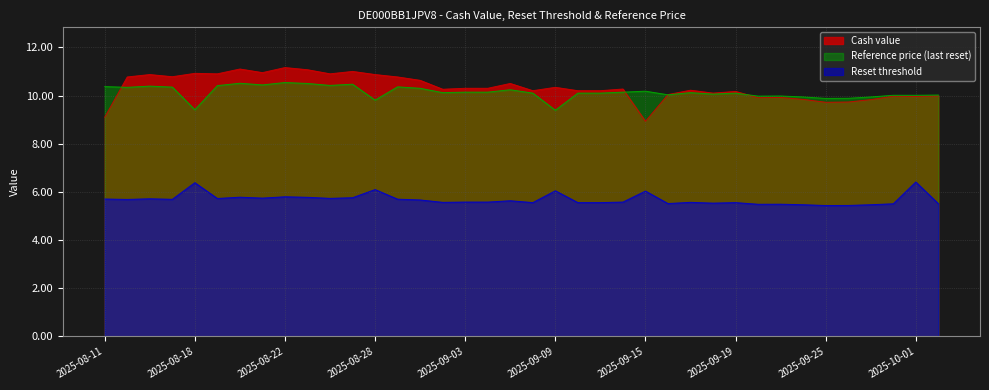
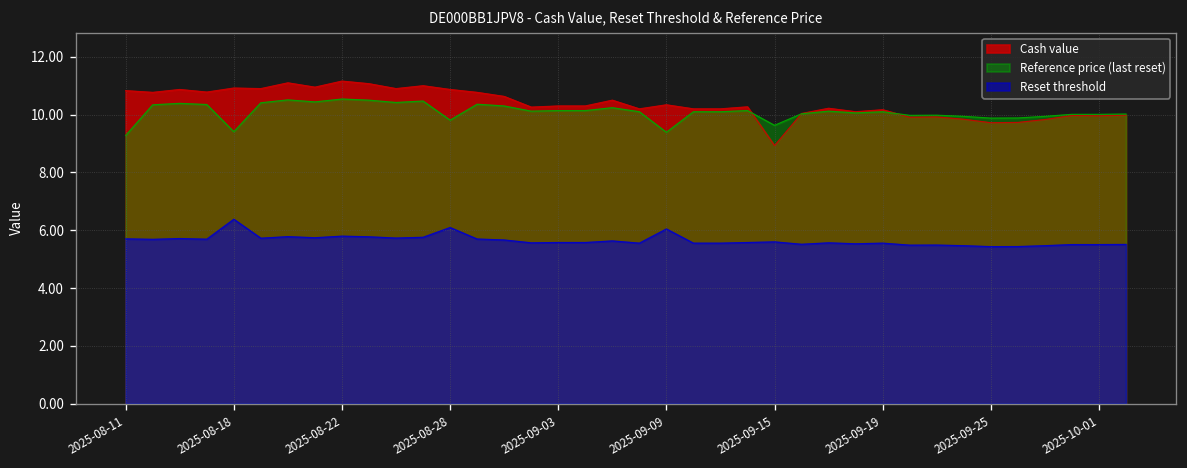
Cash value, 2025-08-11: 9.1 -> 10.8
Reference price (last reset), 2025-08-11: 10.4 -> 9.3
Reference price (last reset), 2025-09-15: 10.2 -> 9.6
Reset threshold, 2025-09-15: 6.0 -> 5.6
Reset threshold, 2025-10-01: 6.4 -> 5.5
